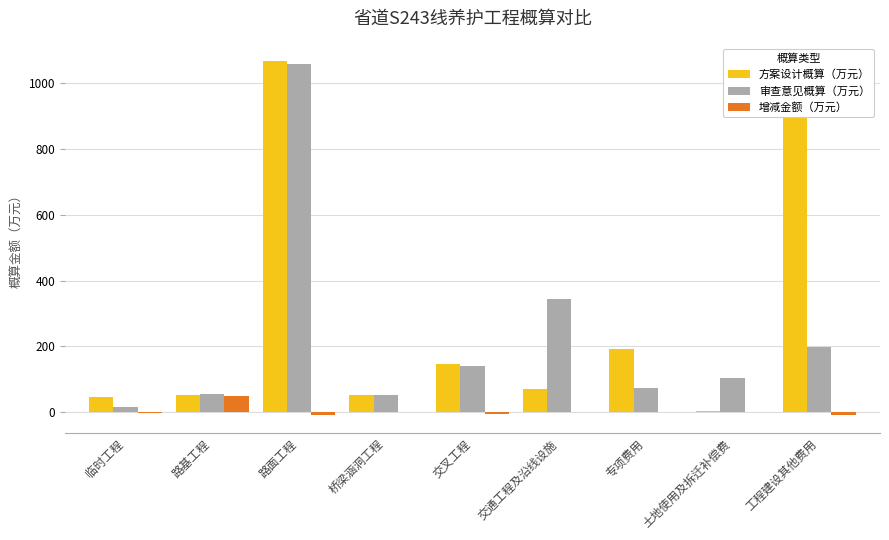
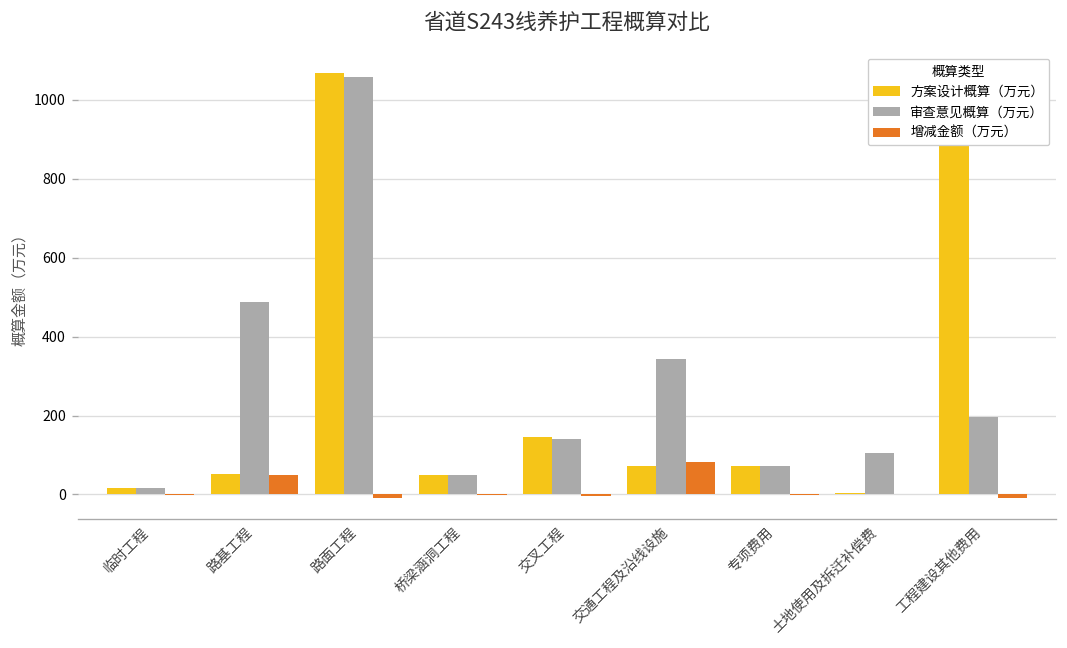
方案设计概算（万元）, 临时工程: 50 -> 20
审查意见概算（万元）, 路基工程: 50 -> 490
增减金额（万元）, 交通工程及沿线设施: 0 -> 80
方案设计概算（万元）, 专项费用: 190 -> 70
